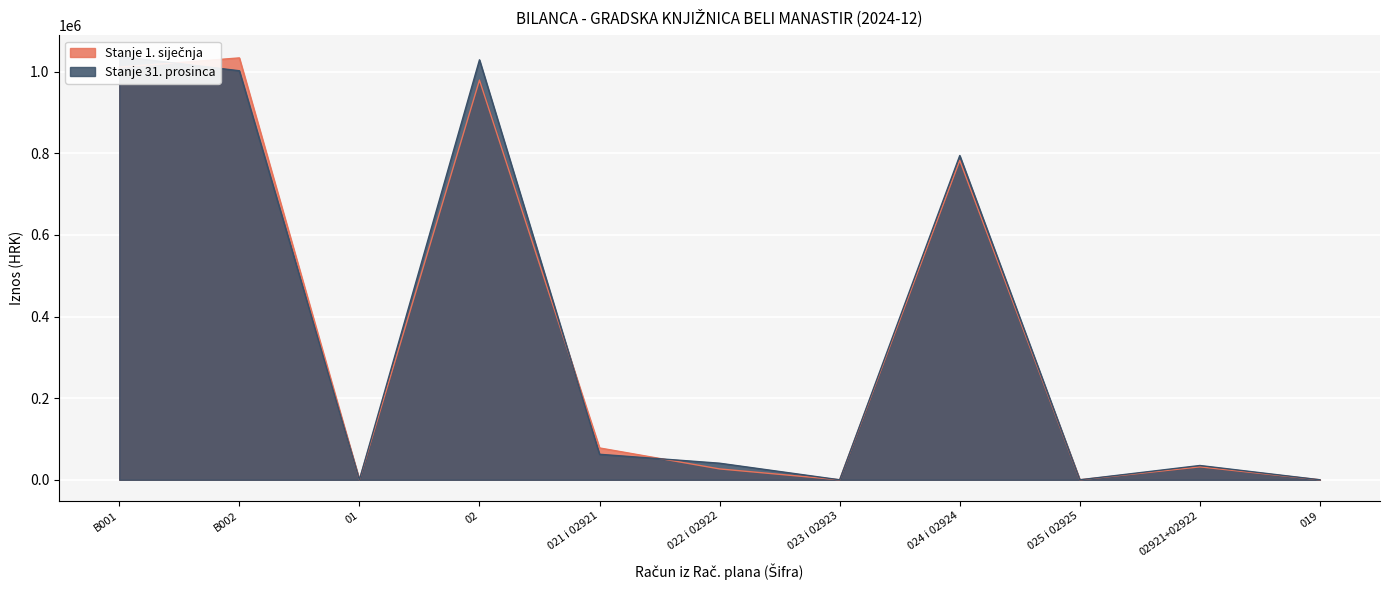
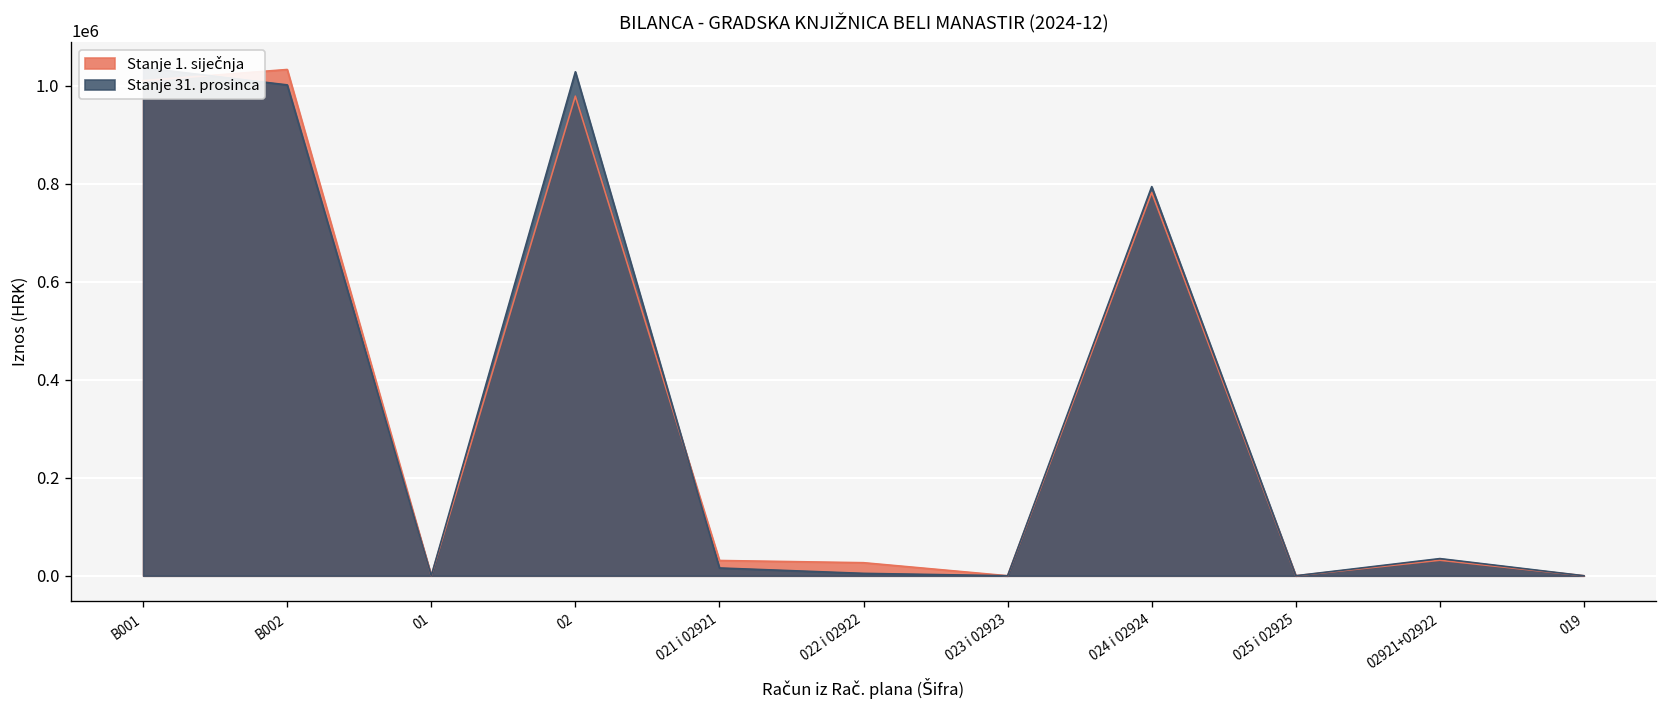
Stanje 1. siječnja, 021 i 02921: 80000 -> 30000
Stanje 31. prosinca, 021 i 02921: 60000 -> 20000
Stanje 31. prosinca, 022 i 02922: 40000 -> 0
